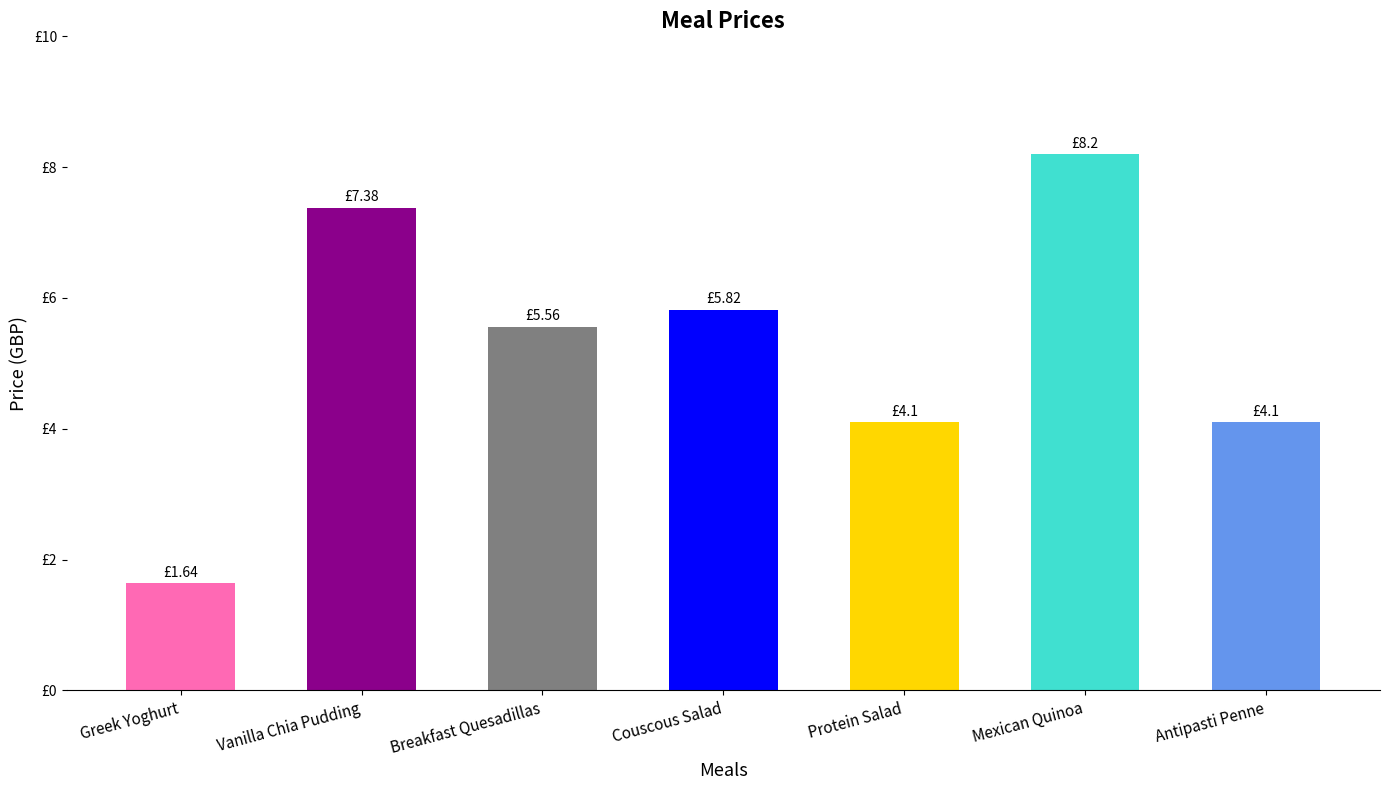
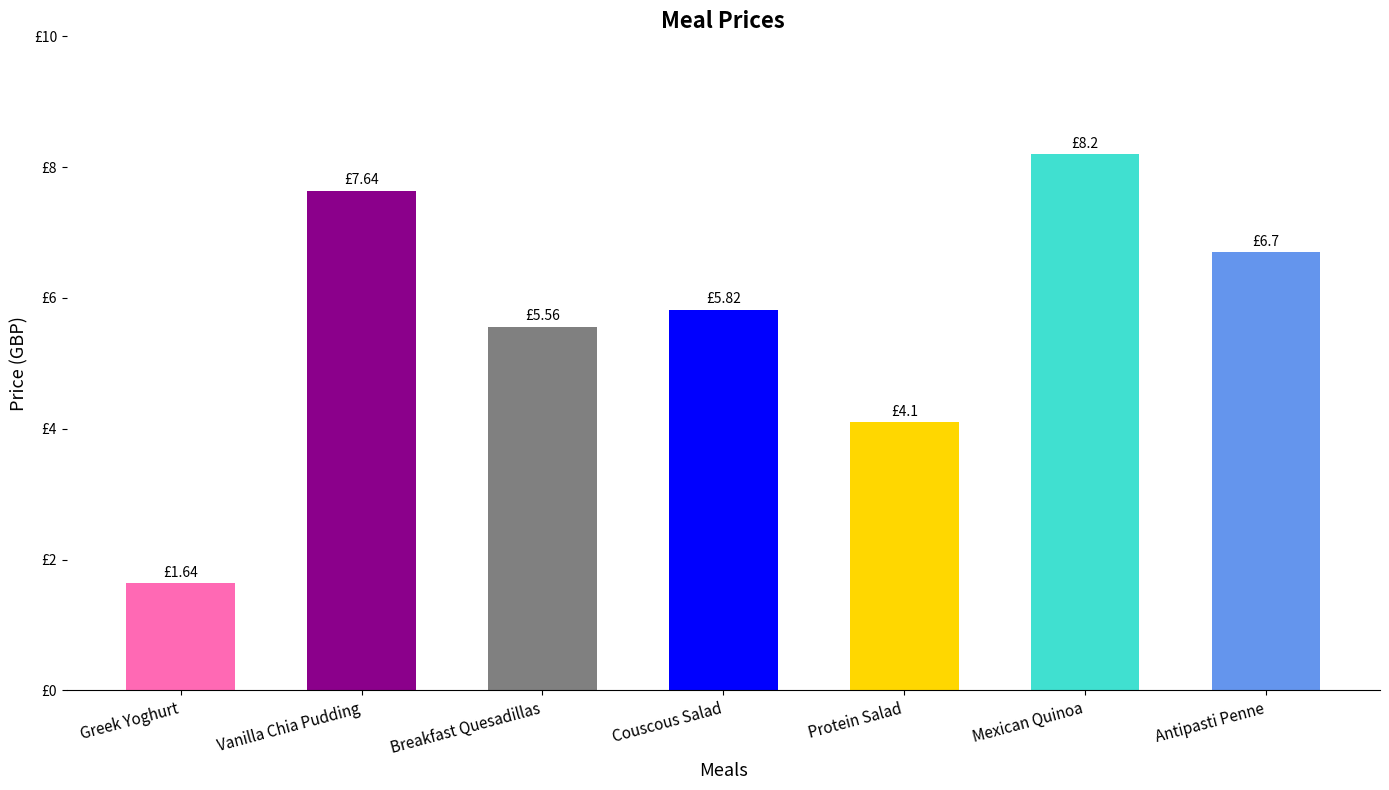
Vanilla Chia Pudding: £7.38 -> £7.64
Antipasti Penne: £4.1 -> £6.7
